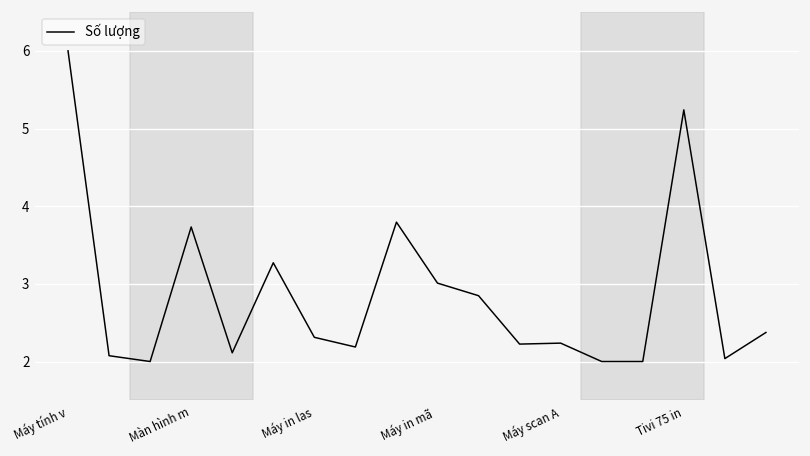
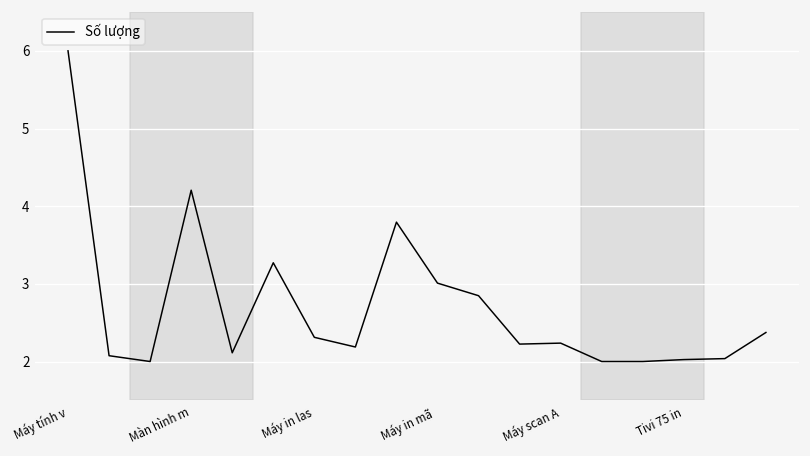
Màn hình m: 3.7 -> 4.2
Tivi 75 in: 5.2 -> 2.0
